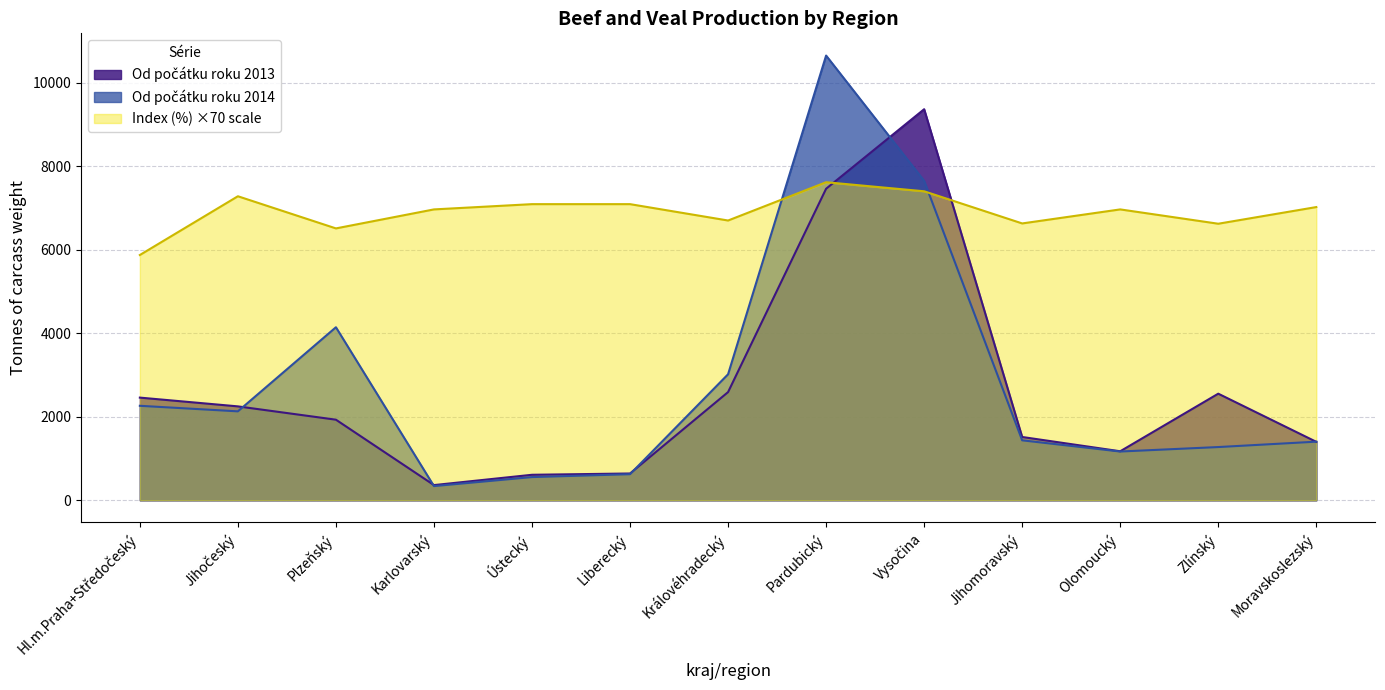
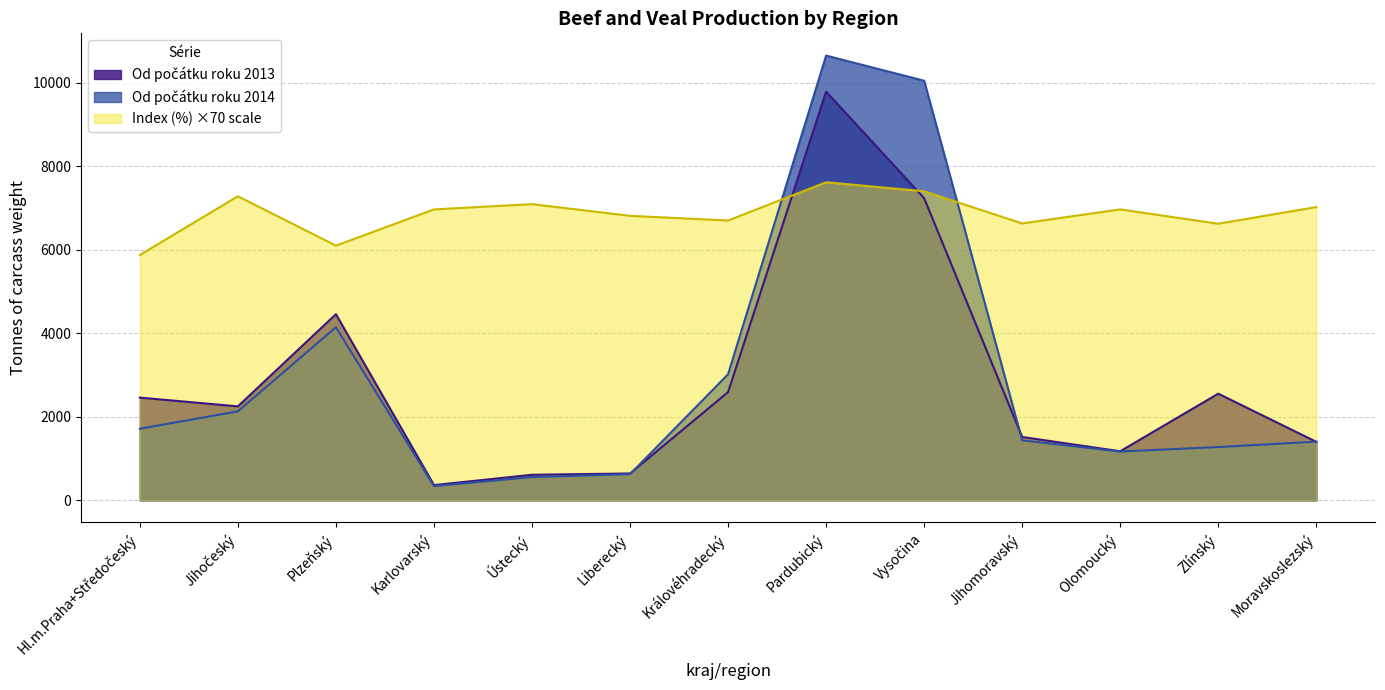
Od počátku roku 2014, Hl.m.Praha+Středočeský: 2300 -> 1700
Od počátku roku 2013, Plzeňský: 1900 -> 4500
Index (%) ×70 scale, Plzeňský: 6500 -> 6100
Index (%) ×70 scale, Liberecký: 7100 -> 6800
Od počátku roku 2013, Pardubický: 7500 -> 9800
Od počátku roku 2013, Vysočina: 9400 -> 7200
Od počátku roku 2014, Vysočina: 7600 -> 10000
